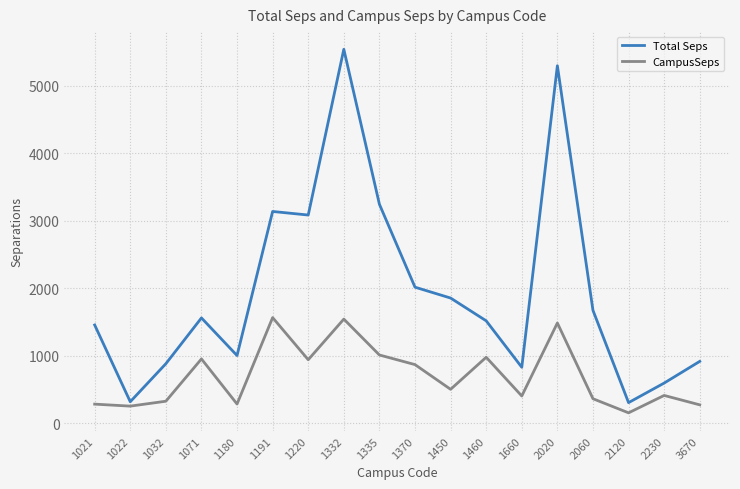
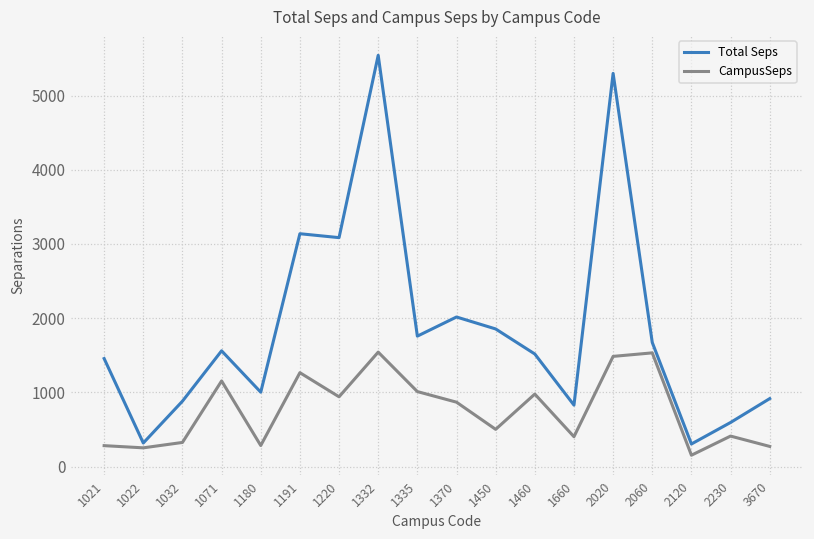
CampusSeps, 1071: 1000 -> 1200
CampusSeps, 1191: 1600 -> 1300
Total Seps, 1335: 3200 -> 1800
CampusSeps, 2060: 400 -> 1500
